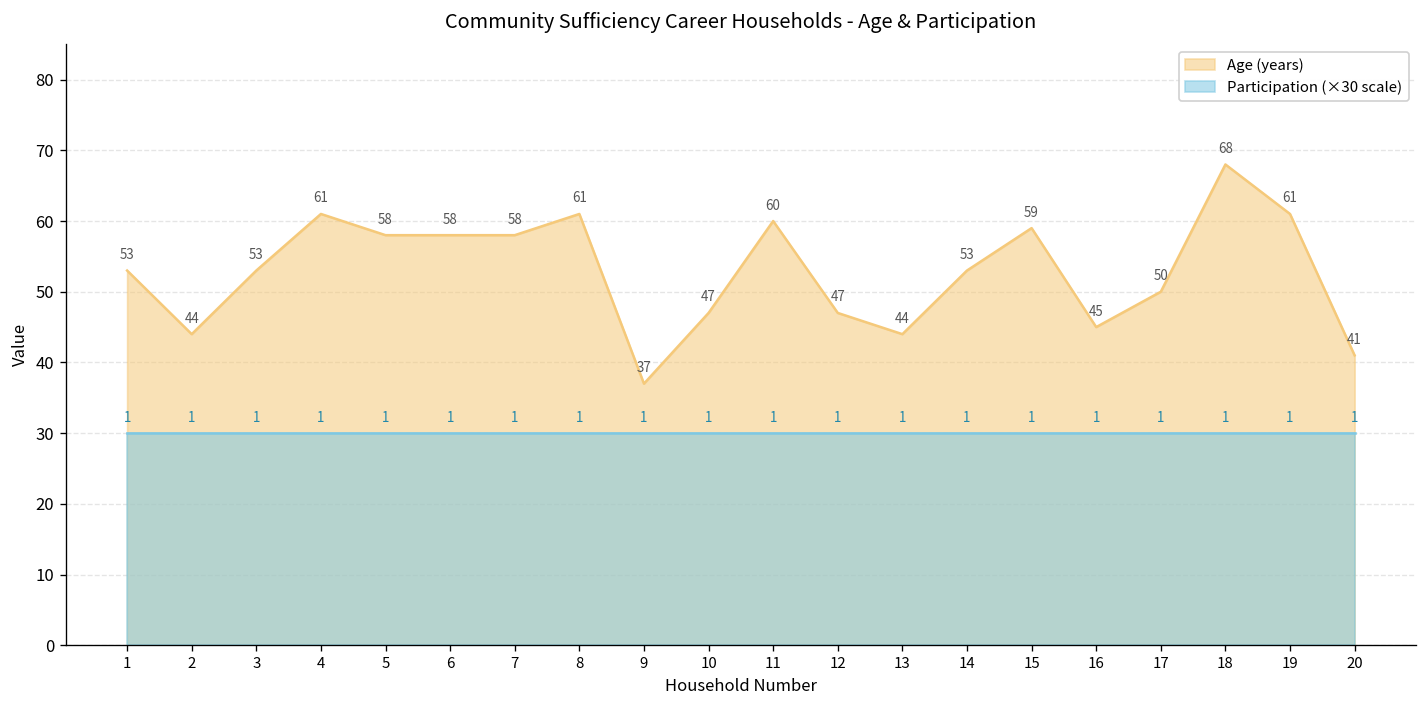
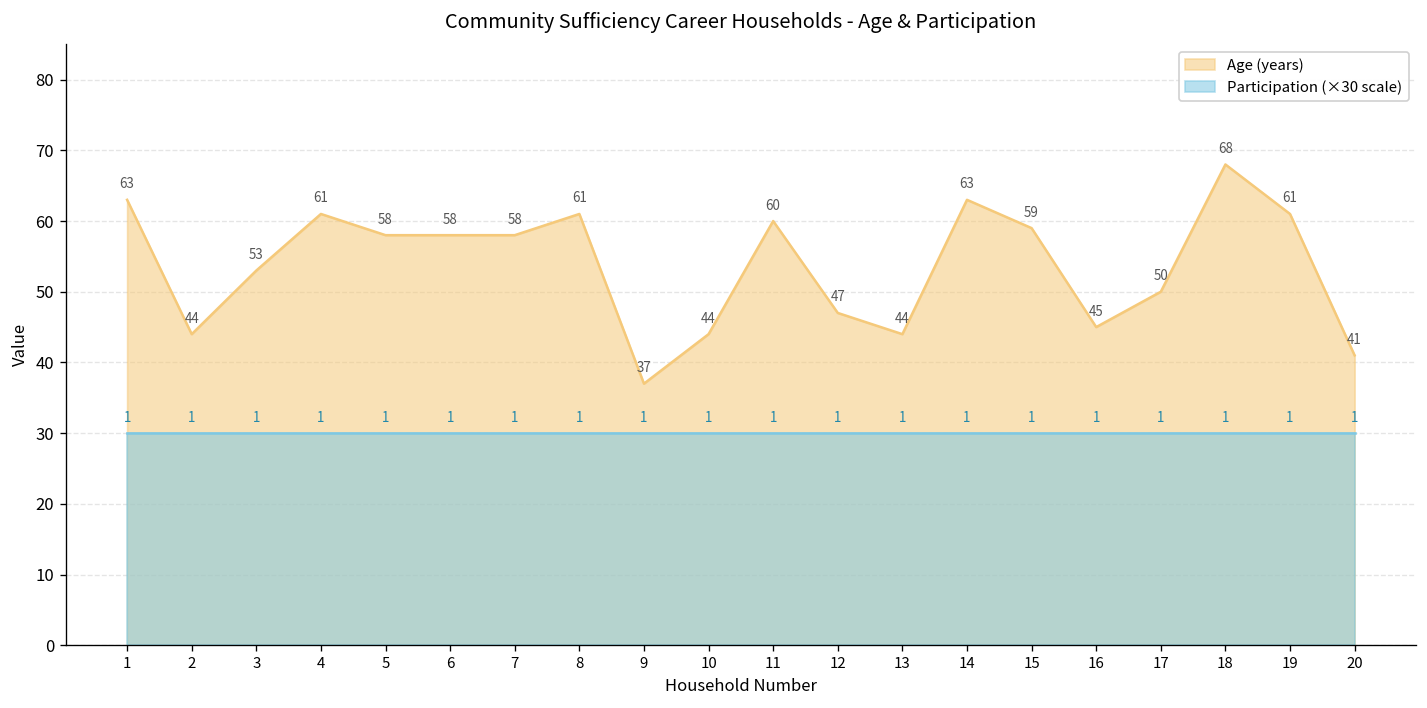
Age (years), 1: 53 -> 63
Age (years), 10: 47 -> 44
Age (years), 14: 53 -> 63
